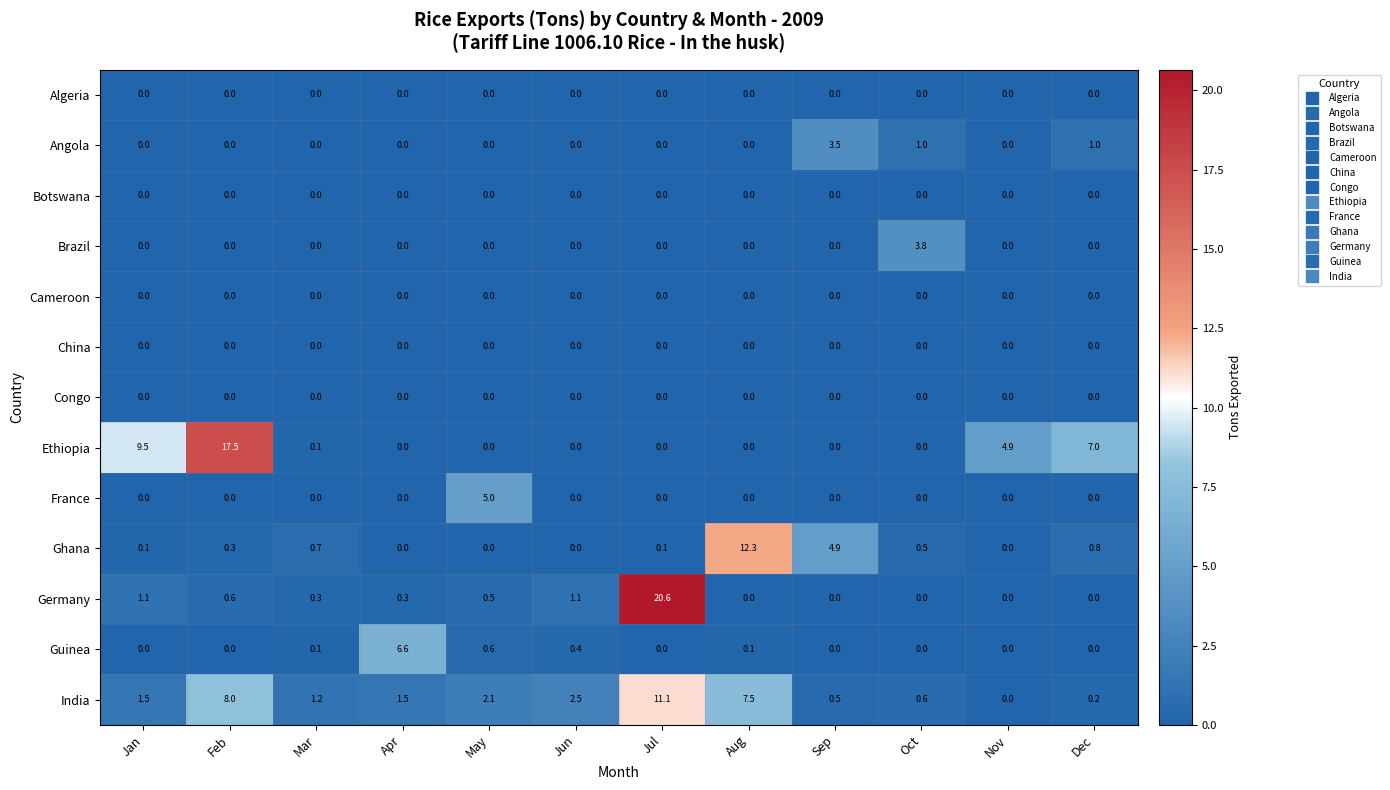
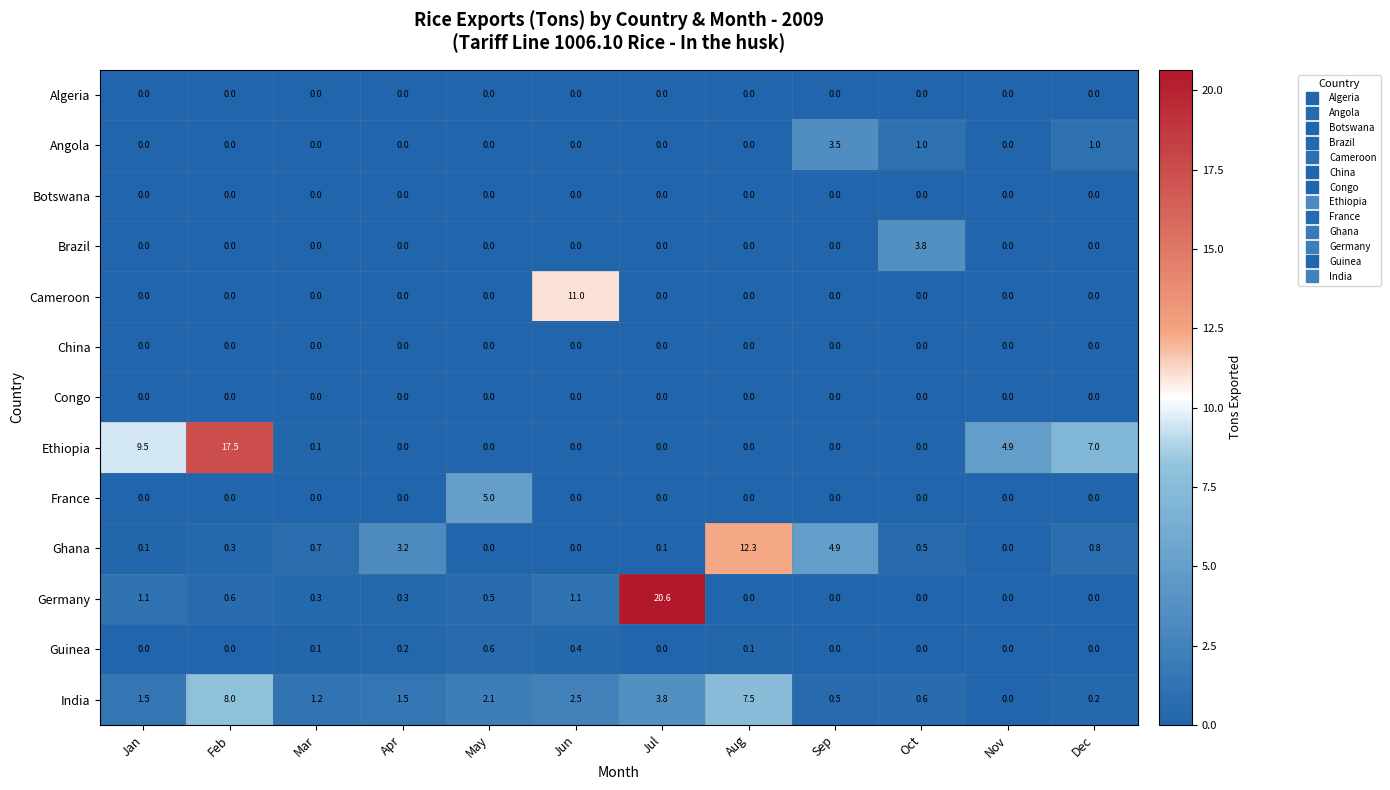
Cameroon, Jun: 0.0 -> 11.0
Ghana, Apr: 0.0 -> 3.2
Guinea, Apr: 6.6 -> 0.2
India, Jul: 11.1 -> 3.8
